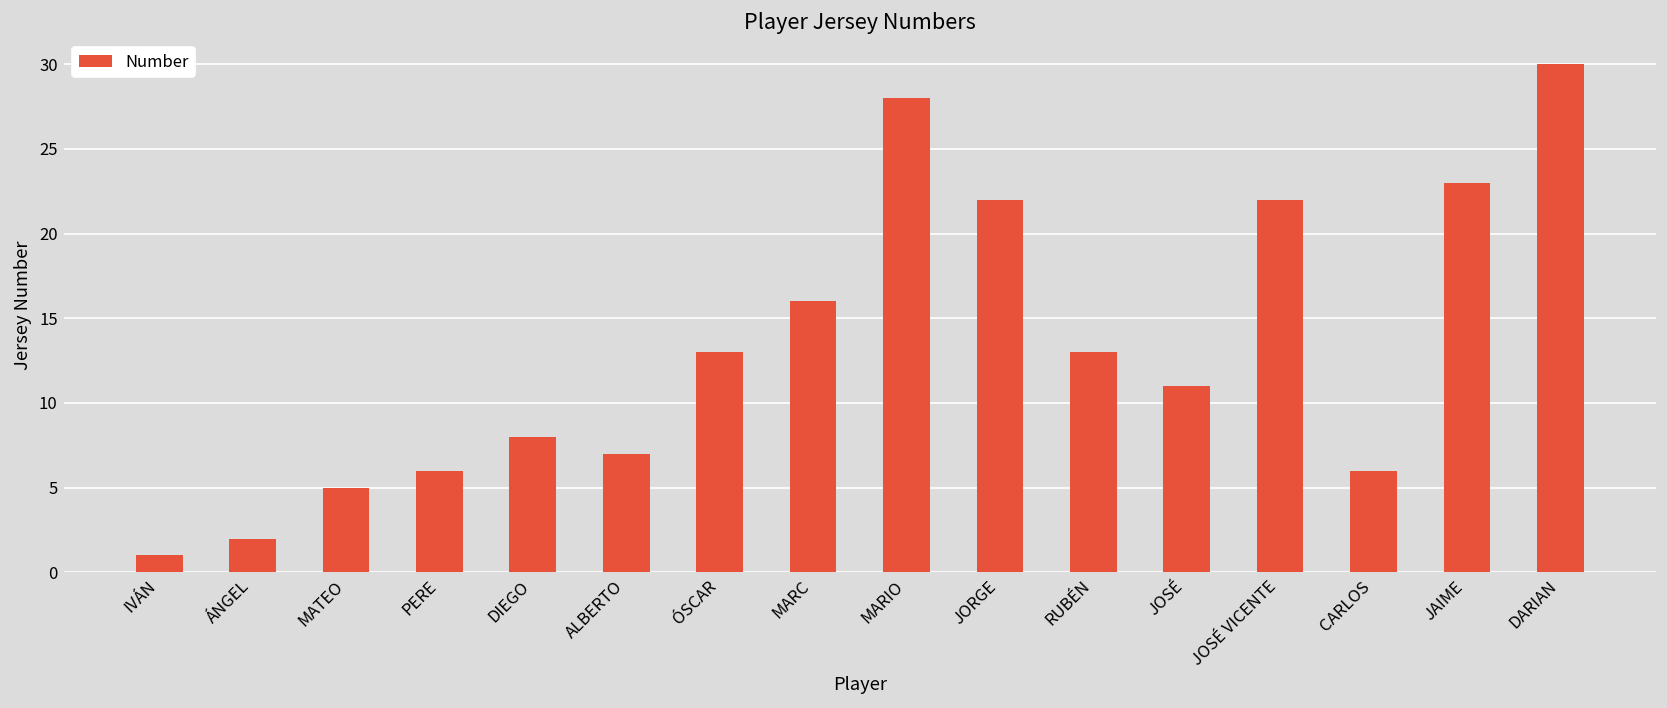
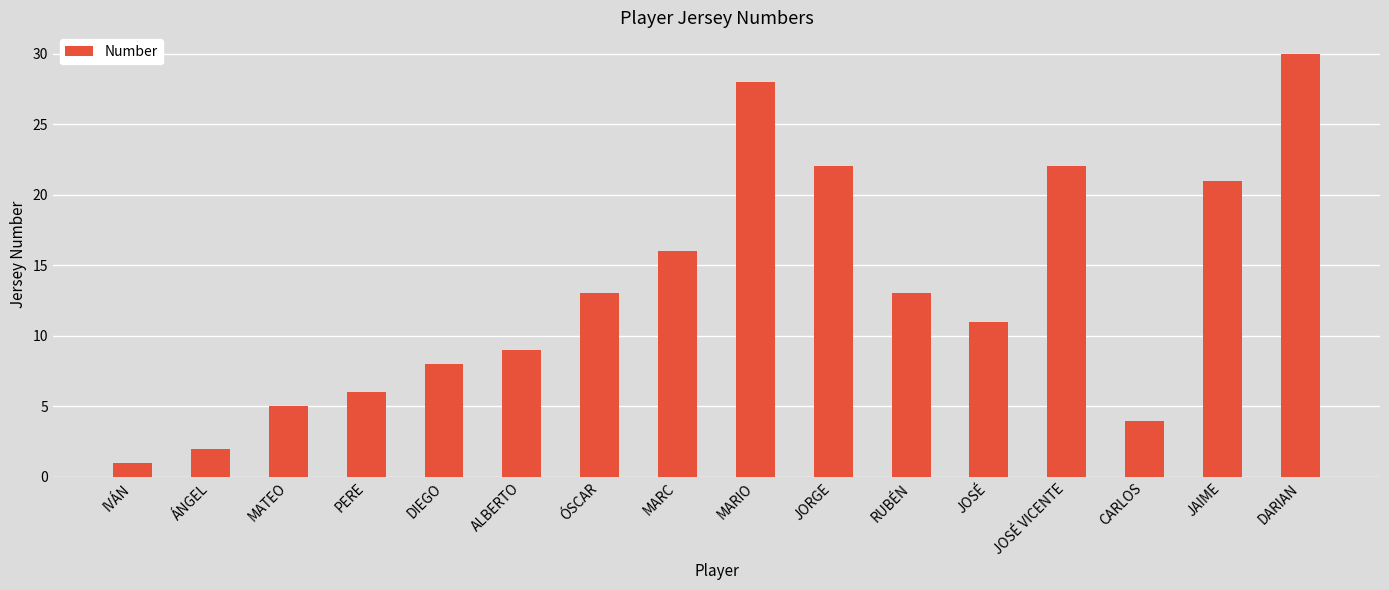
ALBERTO: 7 -> 9
CARLOS: 6 -> 4
JAIME: 23 -> 21
